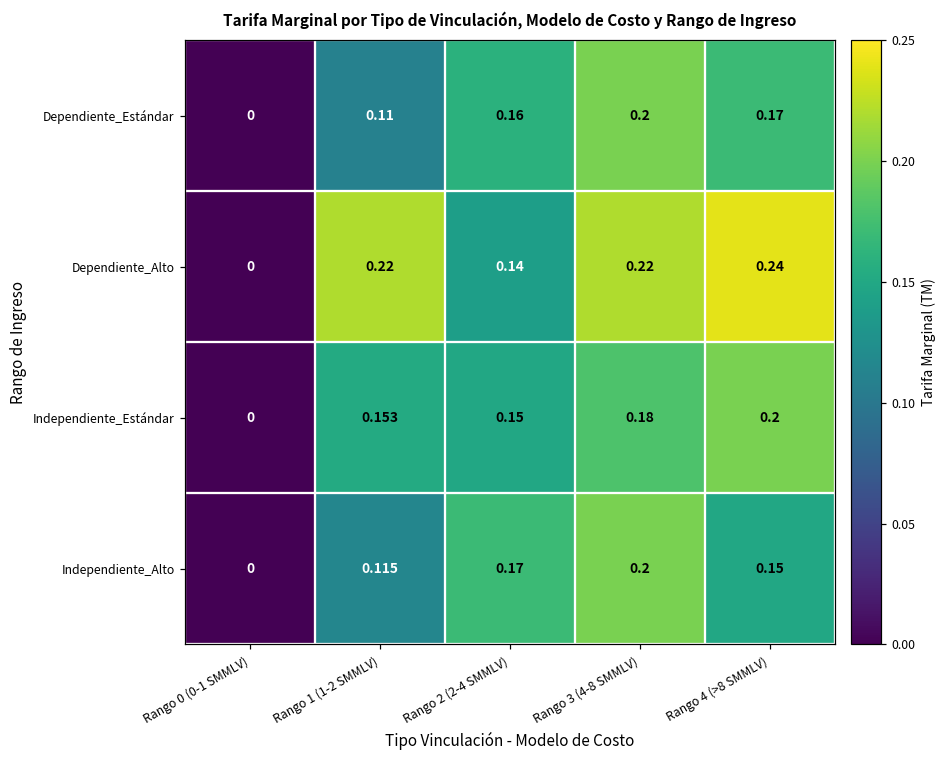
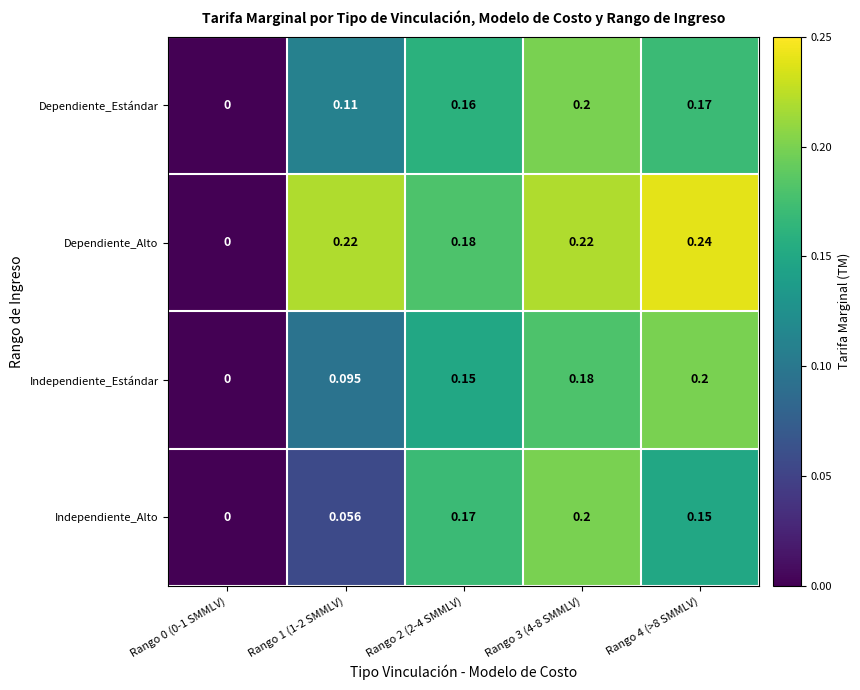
Dependiente_Alto, Rango 2 (2-4 SMMLV): 0.14 -> 0.18
Independiente_Estándar, Rango 1 (1-2 SMMLV): 0.153 -> 0.095
Independiente_Alto, Rango 1 (1-2 SMMLV): 0.115 -> 0.056
